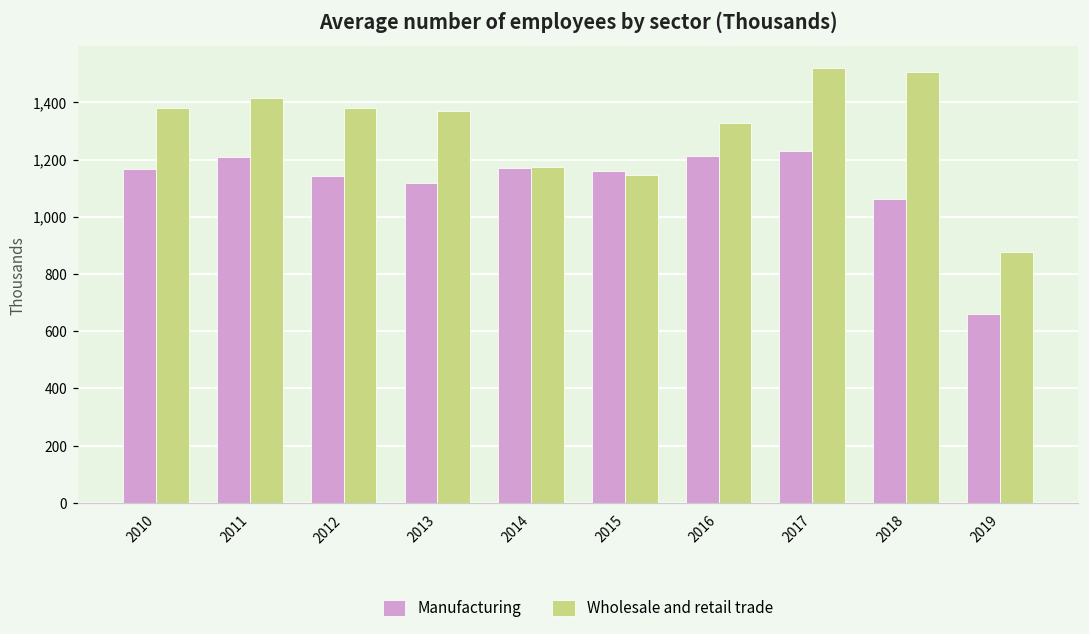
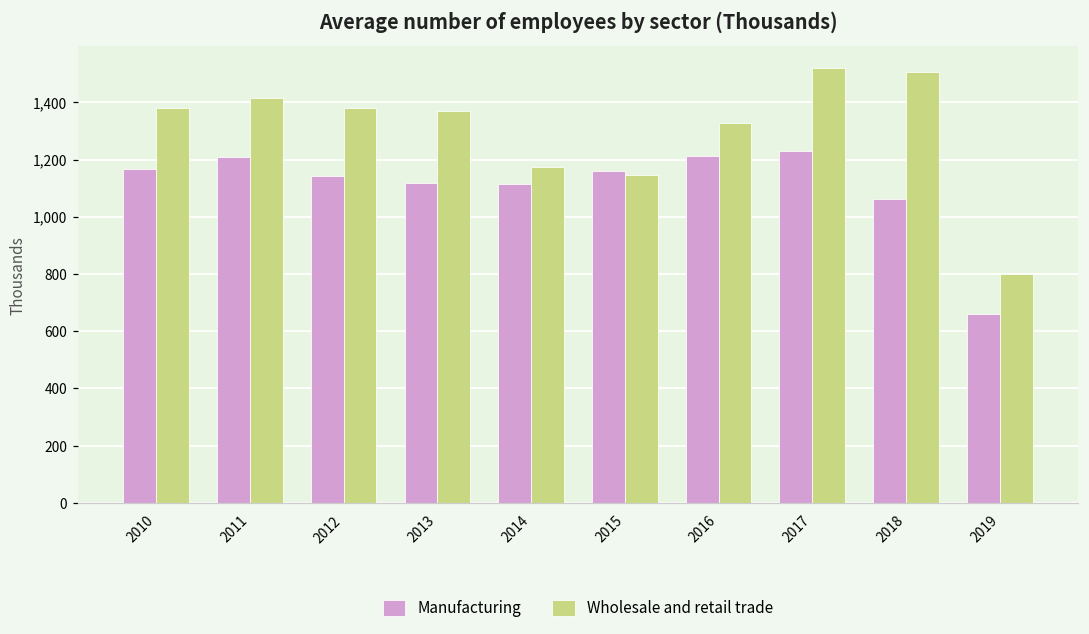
Manufacturing, 2014: 1,170 -> 1,120
Wholesale and retail trade, 2019: 880 -> 800
